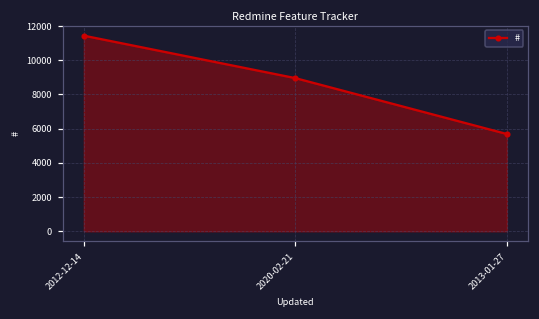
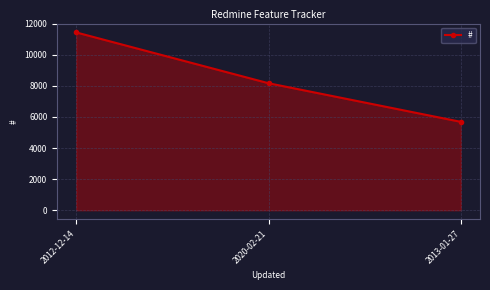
2020-02-21: 9000 -> 8200
